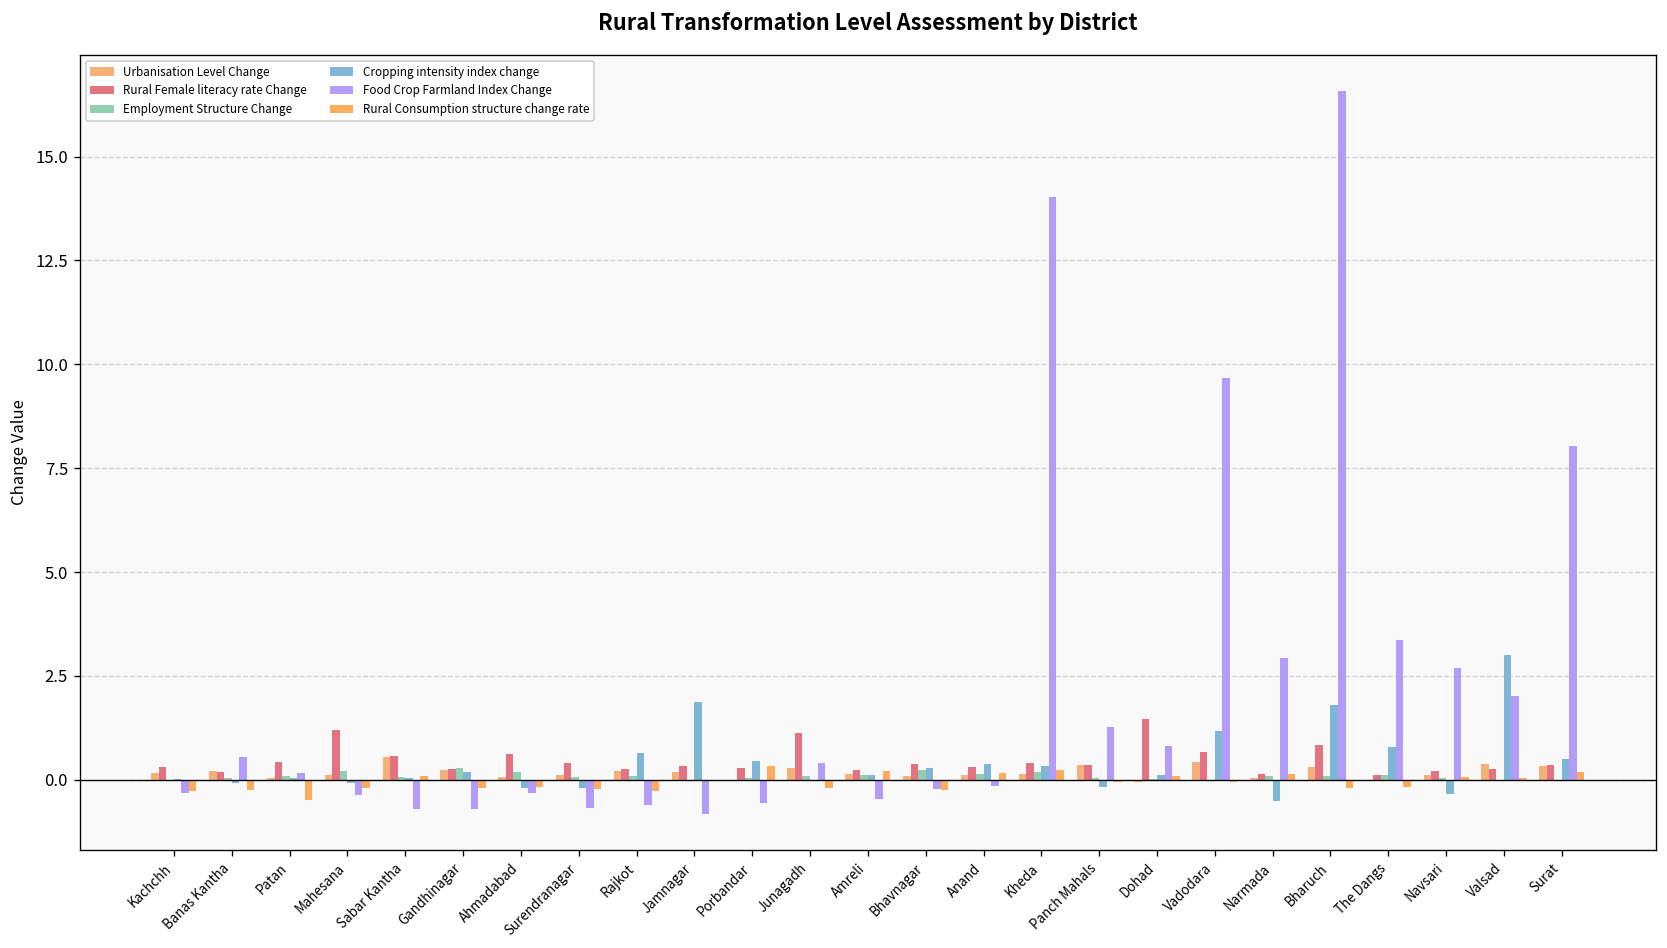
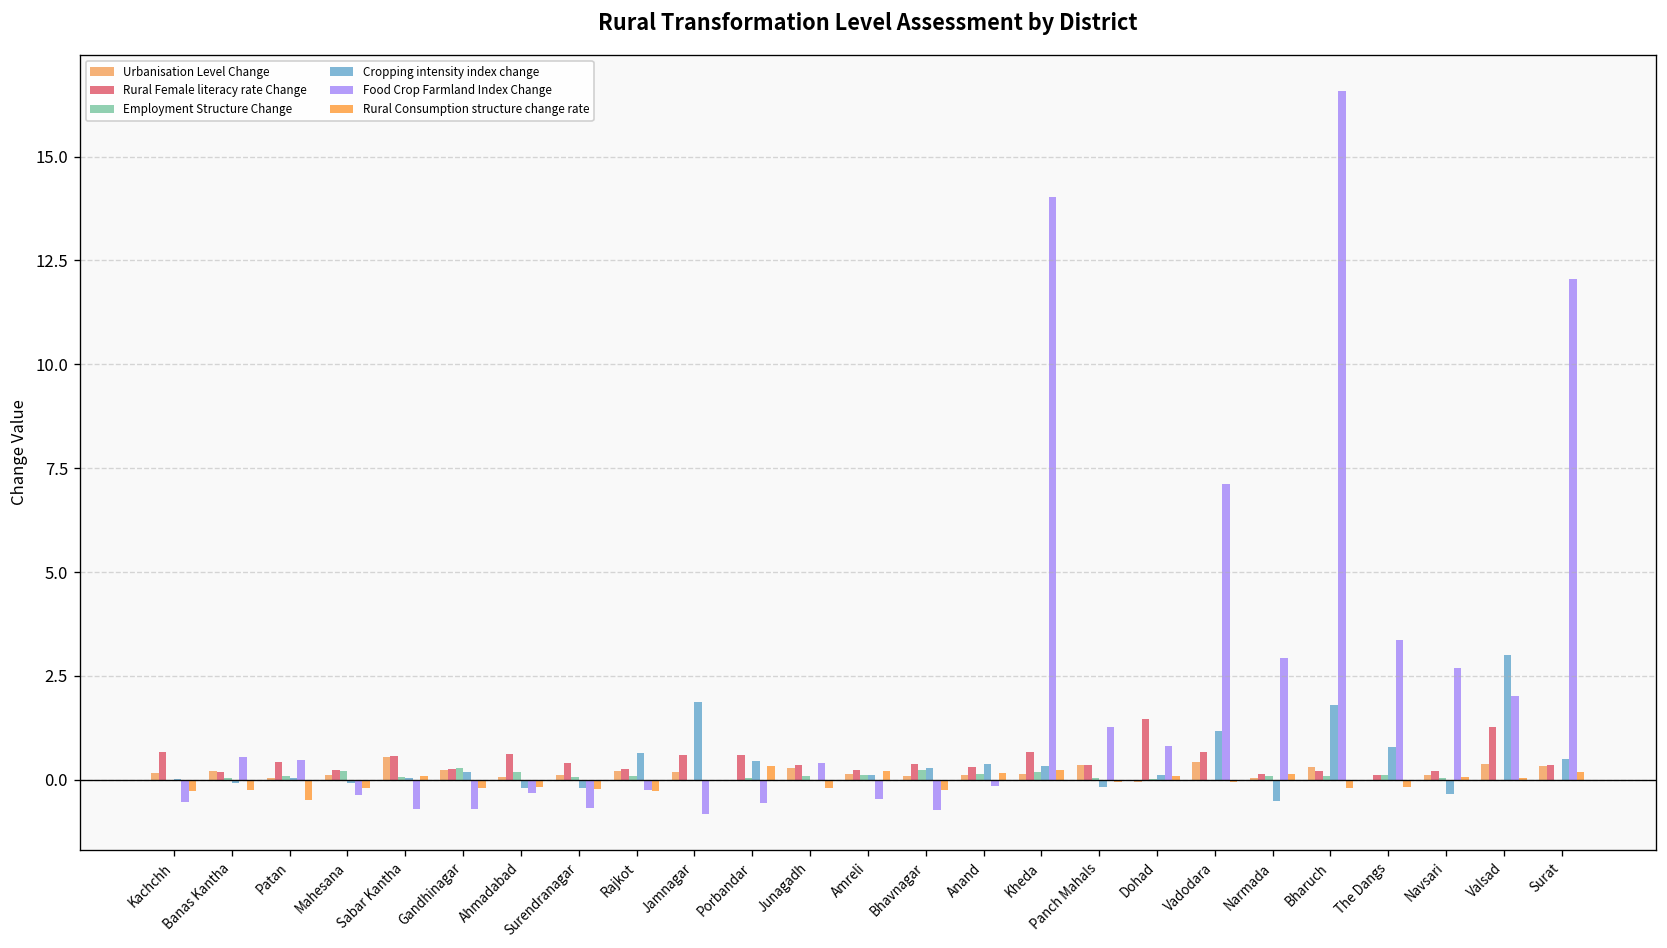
Rural Female literacy rate Change, Kachchh: 0.3 -> 0.7
Food Crop Farmland Index Change, Kachchh: -0.3 -> -0.5
Food Crop Farmland Index Change, Patan: 0.2 -> 0.5
Rural Female literacy rate Change, Mahesana: 1.2 -> 0.2
Food Crop Farmland Index Change, Rajkot: -0.6 -> -0.2
Rural Female literacy rate Change, Jamnagar: 0.3 -> 0.6
Rural Female literacy rate Change, Porbandar: 0.3 -> 0.6
Rural Female literacy rate Change, Junagadh: 1.1 -> 0.4
Food Crop Farmland Index Change, Bhavnagar: -0.2 -> -0.7
Rural Female literacy rate Change, Kheda: 0.4 -> 0.7
Food Crop Farmland Index Change, Vadodara: 9.7 -> 7.1
Rural Female literacy rate Change, Bharuch: 0.8 -> 0.2
Rural Female literacy rate Change, Valsad: 0.3 -> 1.3
Food Crop Farmland Index Change, Surat: 8.0 -> 12.1
